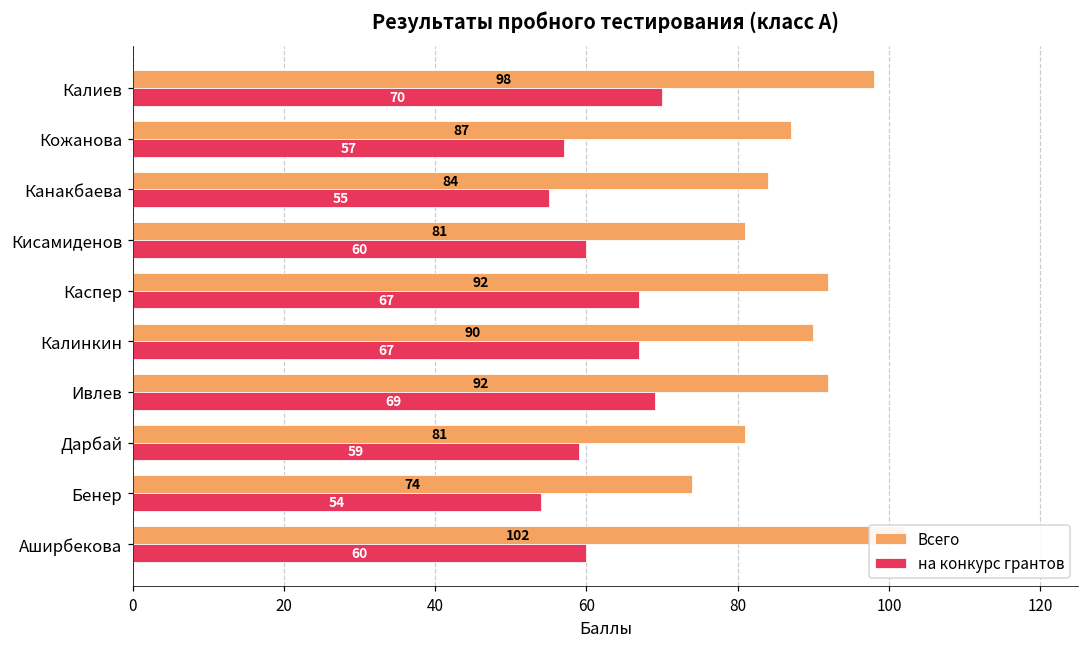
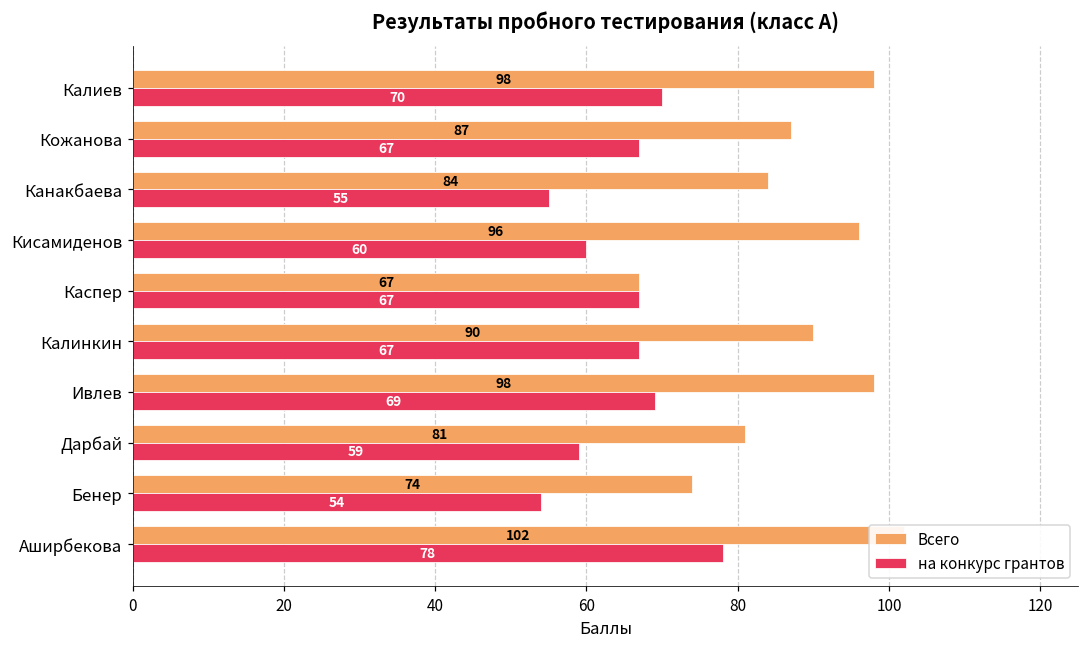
на конкурс грантов, Кожанова: 57 -> 67
Всего, Кисамиденов: 81 -> 96
Всего, Каспер: 92 -> 67
Всего, Ивлев: 92 -> 98
на конкурс грантов, Аширбекова: 60 -> 78
